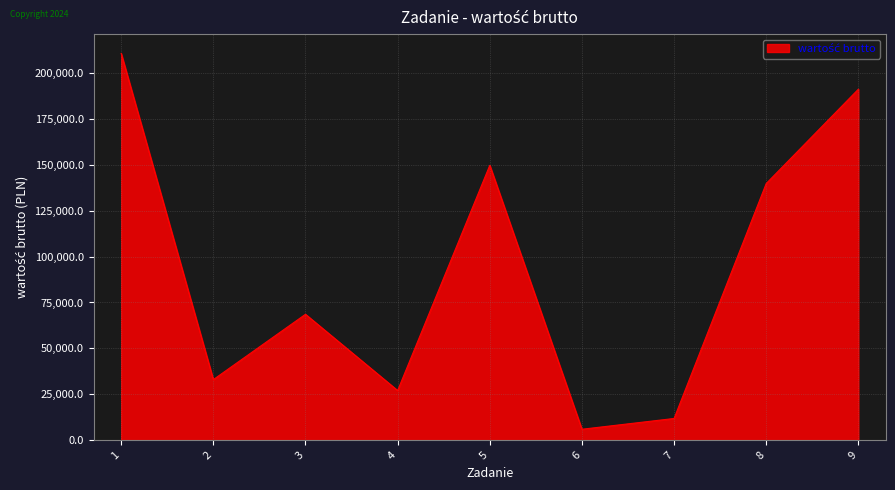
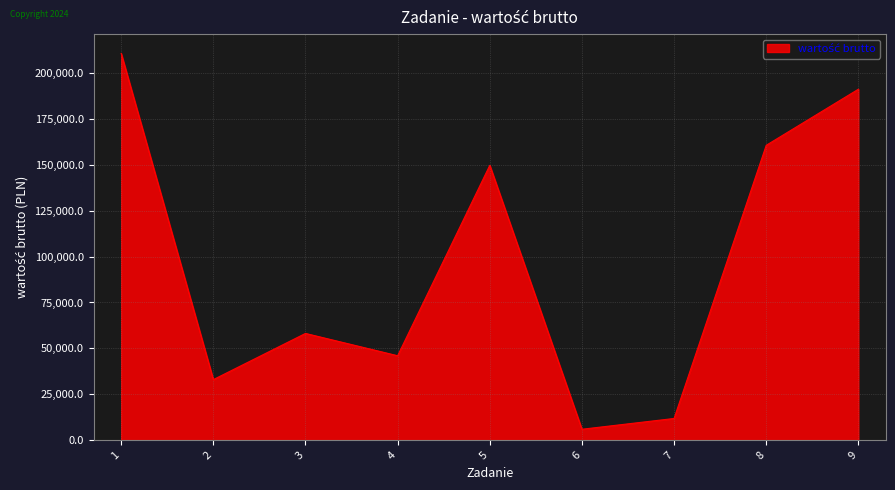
3: 69,000 -> 58,000
4: 27,000 -> 46,000
8: 140,000 -> 161,000
